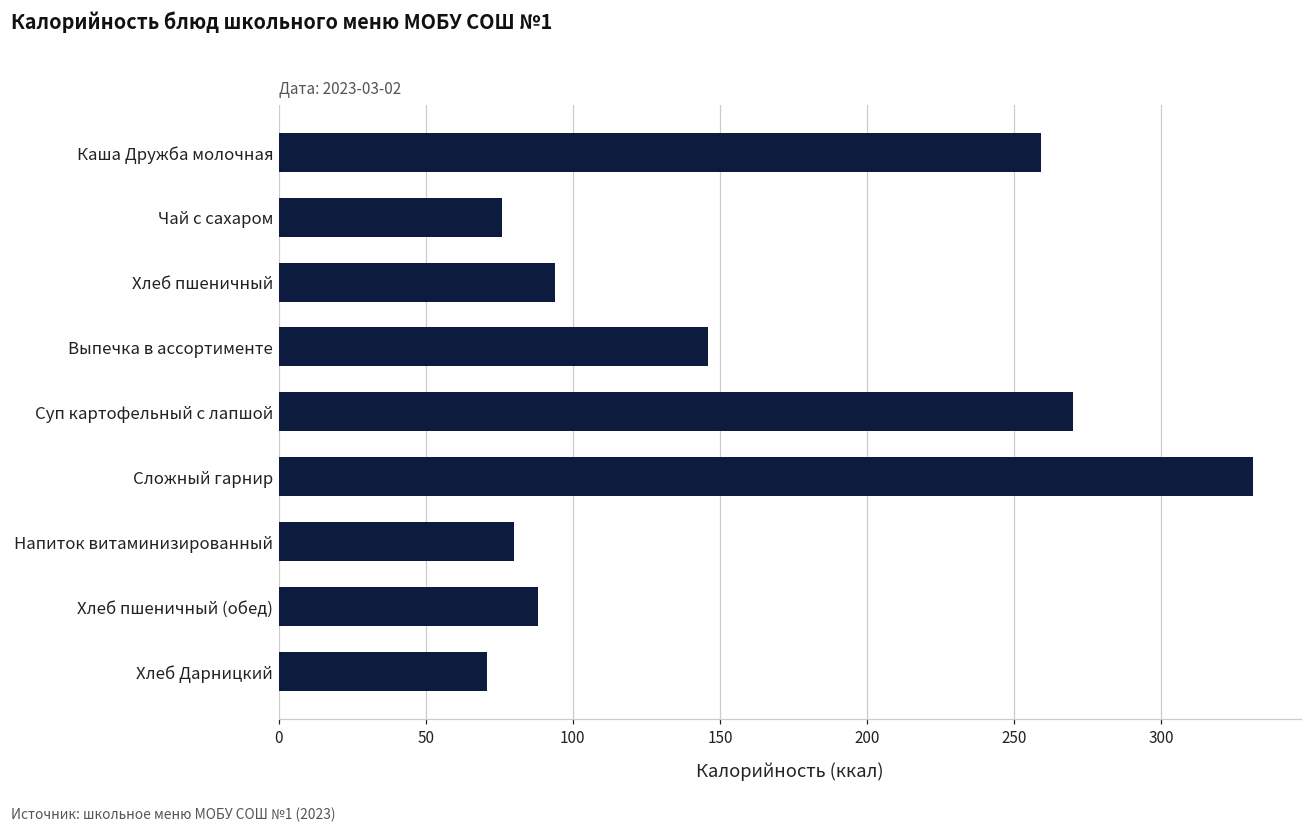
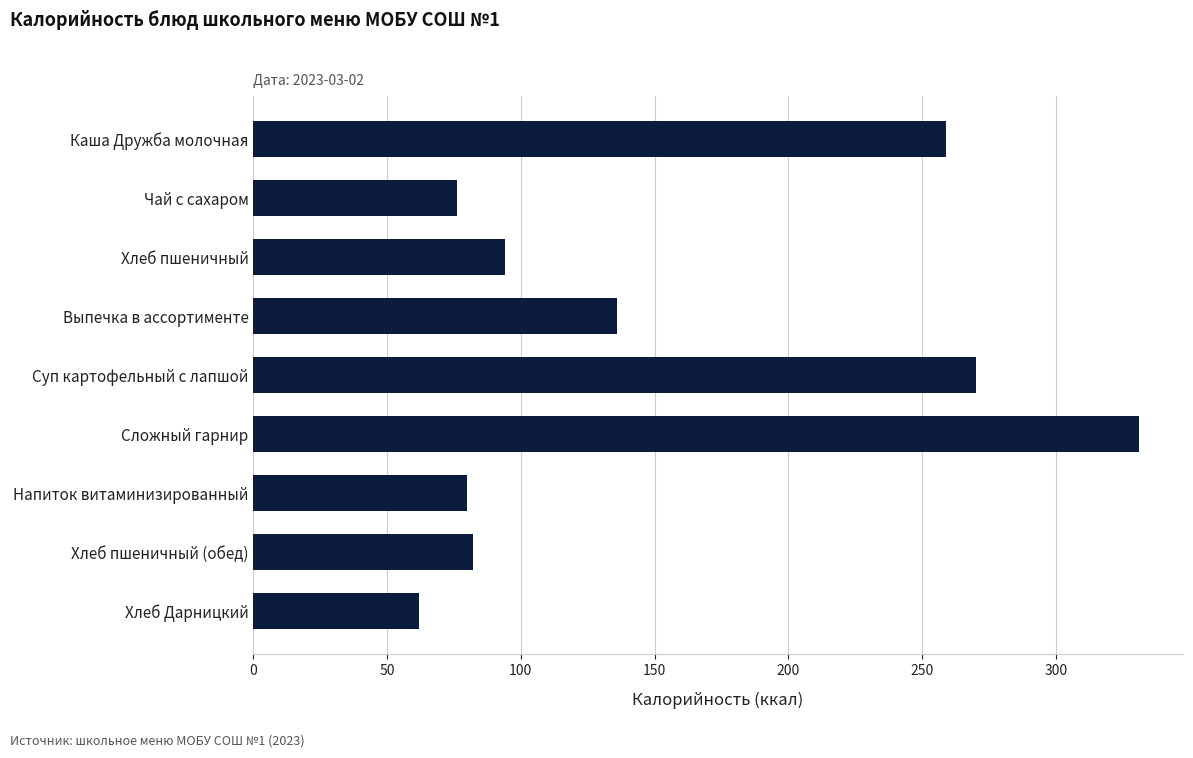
Выпечка в ассортименте: 146 -> 136
Хлеб пшеничный (обед): 88 -> 82
Хлеб Дарницкий: 71 -> 62
